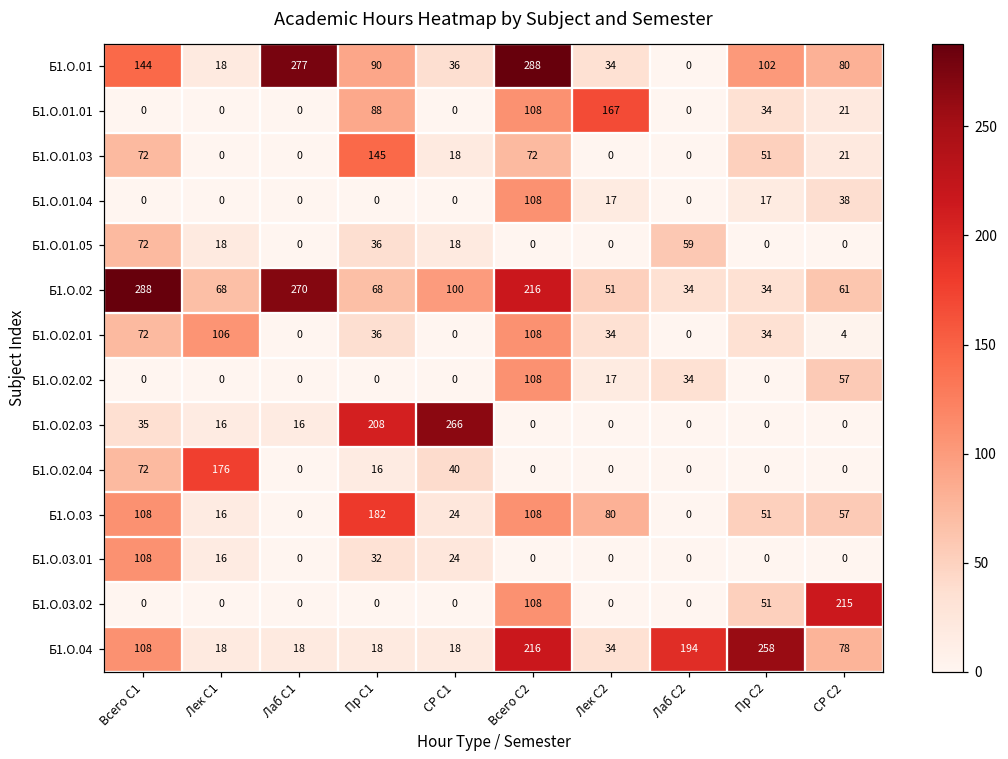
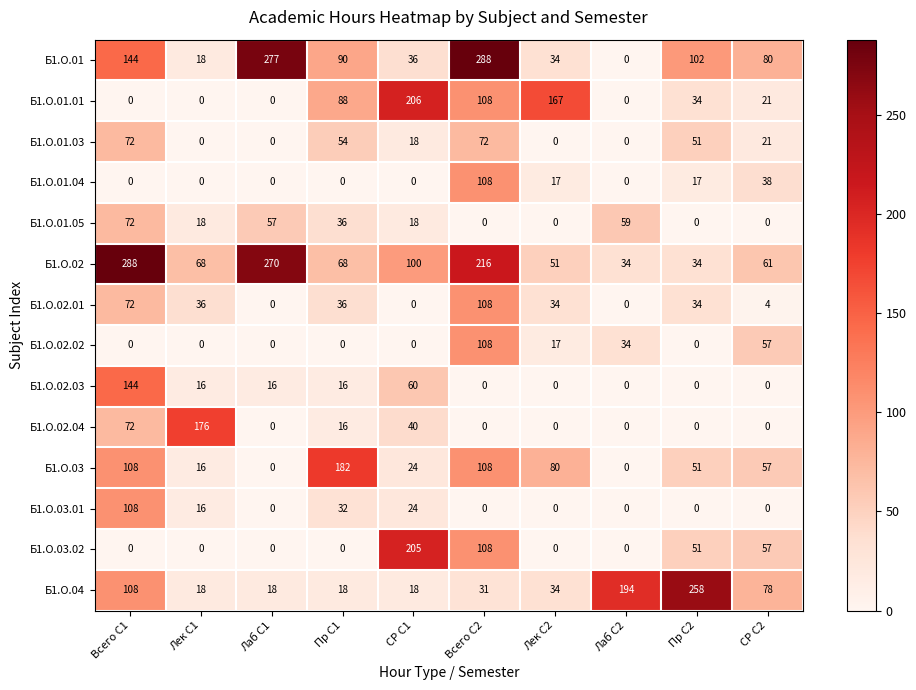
Б1.О.01.01, СР С1: 0 -> 206
Б1.О.01.03, Пр С1: 145 -> 54
Б1.О.01.05, Лаб С1: 0 -> 57
Б1.О.02.01, Лек С1: 106 -> 36
Б1.О.02.03, Всего С1: 35 -> 144
Б1.О.02.03, Пр С1: 208 -> 16
Б1.О.02.03, СР С1: 266 -> 60
Б1.О.03.02, СР С1: 0 -> 205
Б1.О.03.02, СР С2: 215 -> 57
Б1.О.04, Всего С2: 216 -> 31
